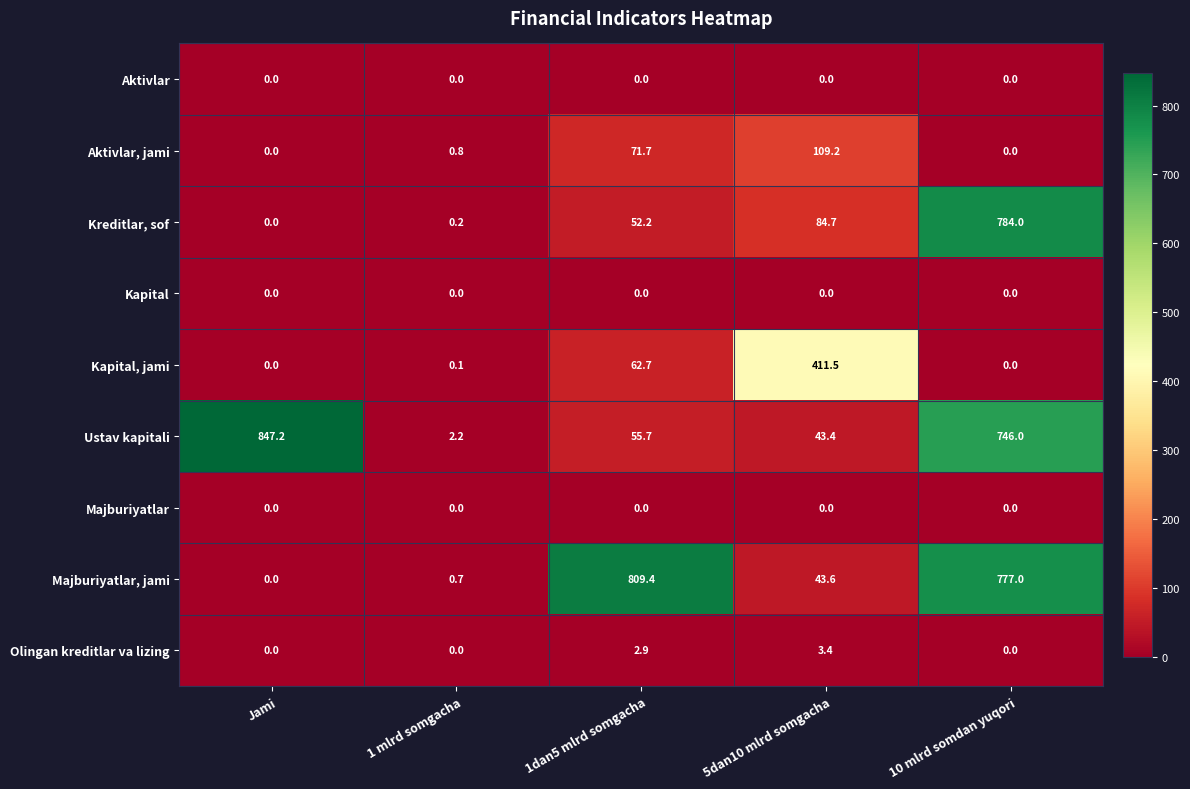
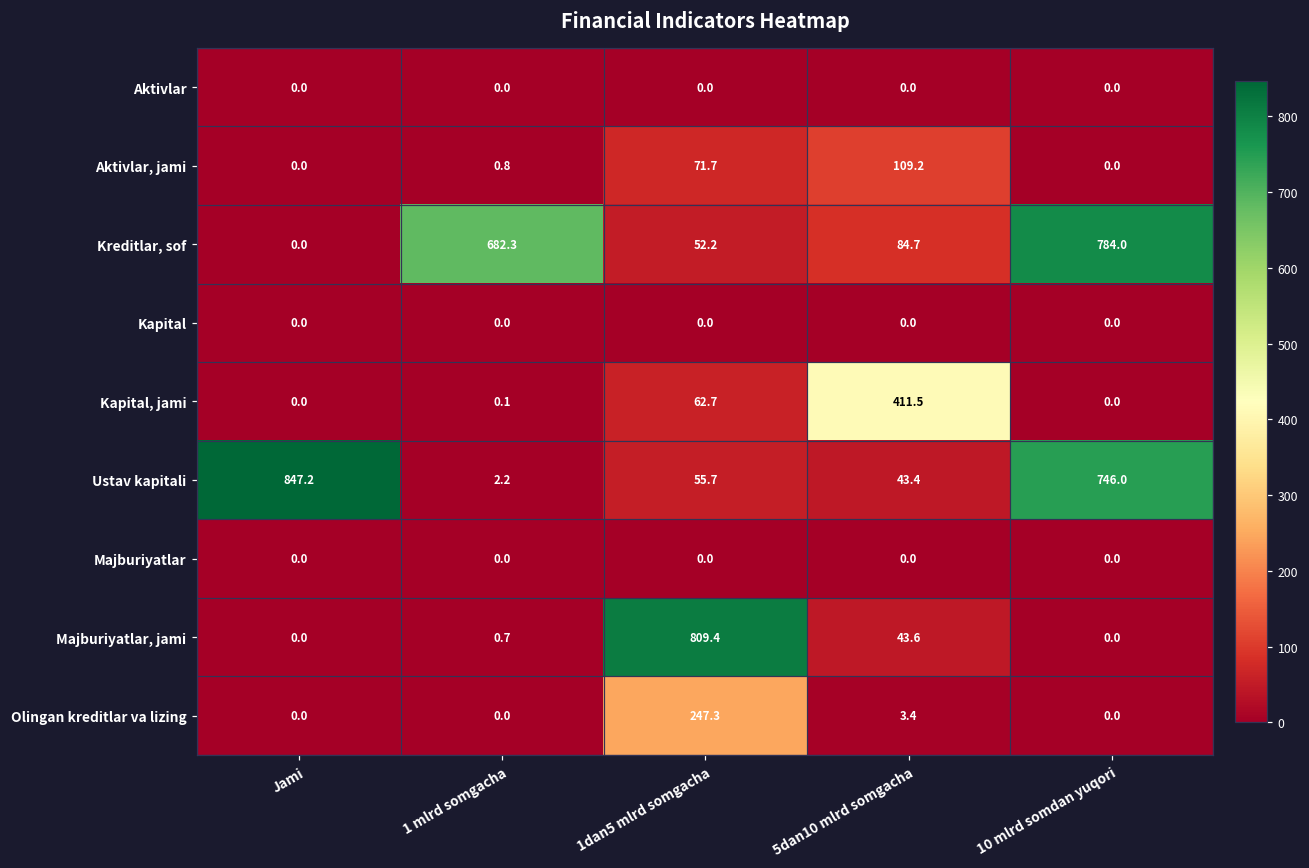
Kreditlar, sof, 1 mlrd somgacha: 0.2 -> 682.3
Majburiyatlar, jami, 10 mlrd somdan yuqori: 777.0 -> 0.0
Olingan kreditlar va lizing, 1dan5 mlrd somgacha: 2.9 -> 247.3
